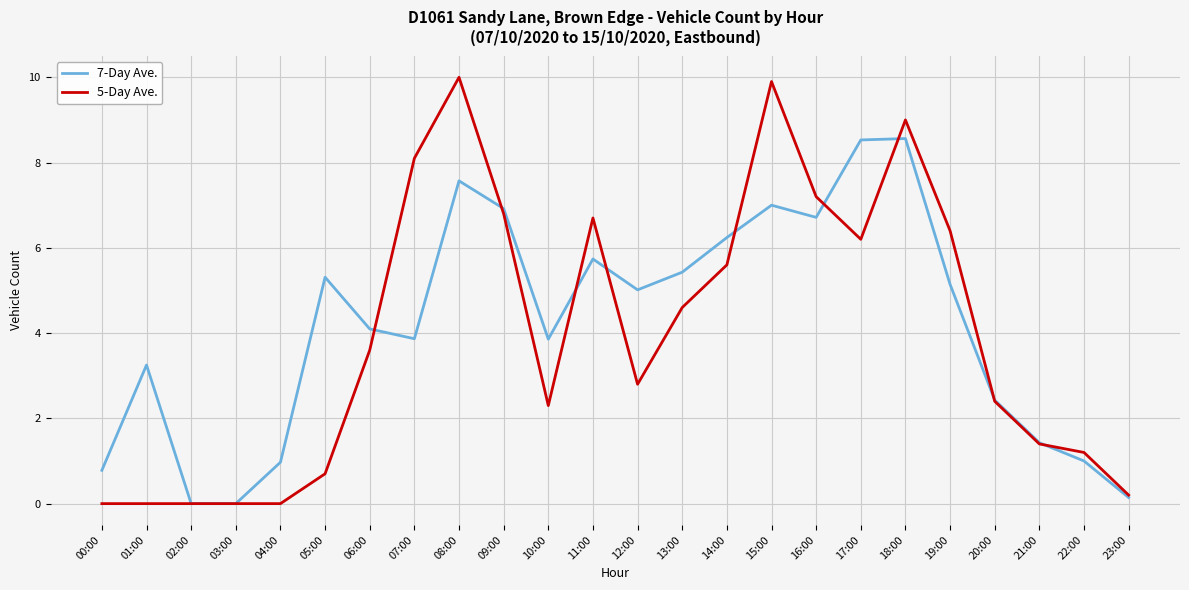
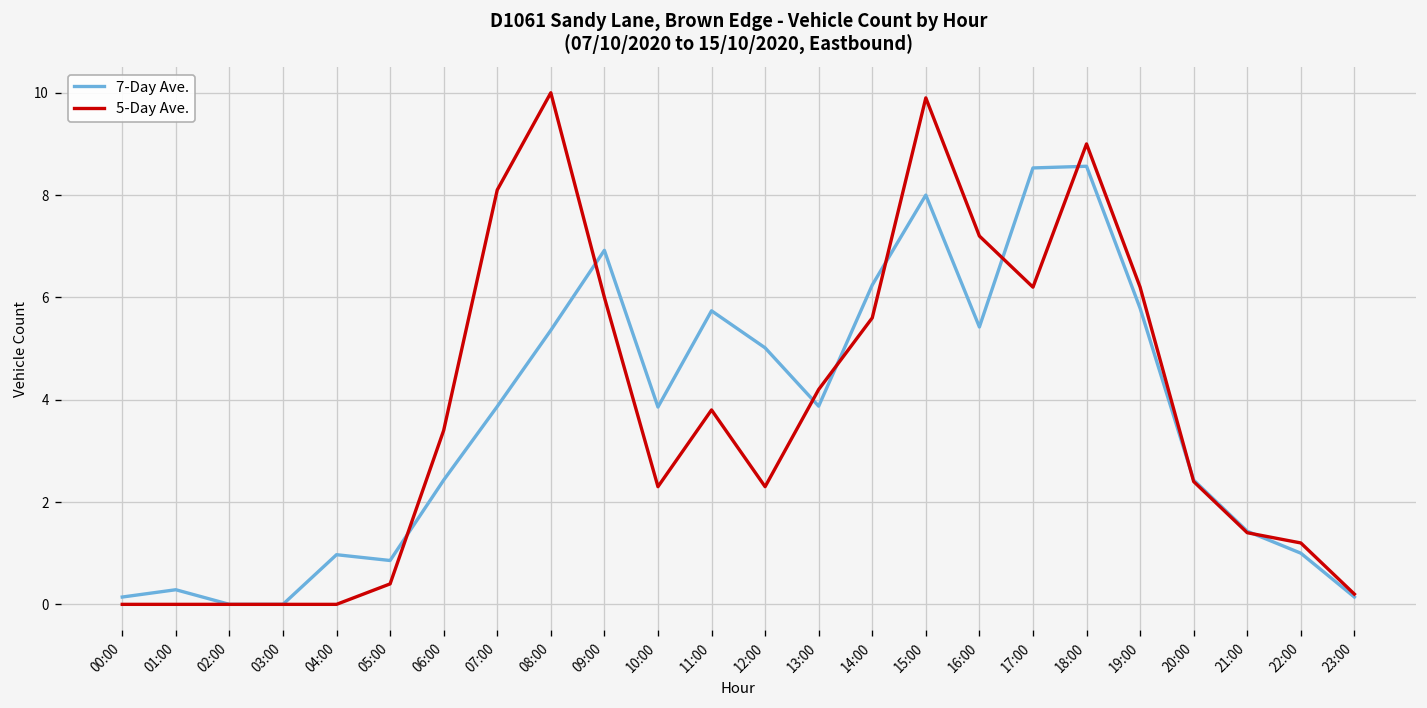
7-Day Ave., 00:00: 0.8 -> 0.1
7-Day Ave., 01:00: 3.3 -> 0.3
7-Day Ave., 05:00: 5.3 -> 0.9
5-Day Ave., 05:00: 0.7 -> 0.4
7-Day Ave., 06:00: 4.1 -> 2.4
5-Day Ave., 06:00: 3.6 -> 3.4
7-Day Ave., 08:00: 7.6 -> 5.4
5-Day Ave., 09:00: 6.8 -> 6.0
5-Day Ave., 11:00: 6.7 -> 3.8
5-Day Ave., 12:00: 2.8 -> 2.3
7-Day Ave., 13:00: 5.4 -> 3.9
5-Day Ave., 13:00: 4.6 -> 4.2
7-Day Ave., 15:00: 7 -> 8
7-Day Ave., 16:00: 6.7 -> 5.4
7-Day Ave., 19:00: 5.1 -> 5.8
5-Day Ave., 19:00: 6.4 -> 6.2
